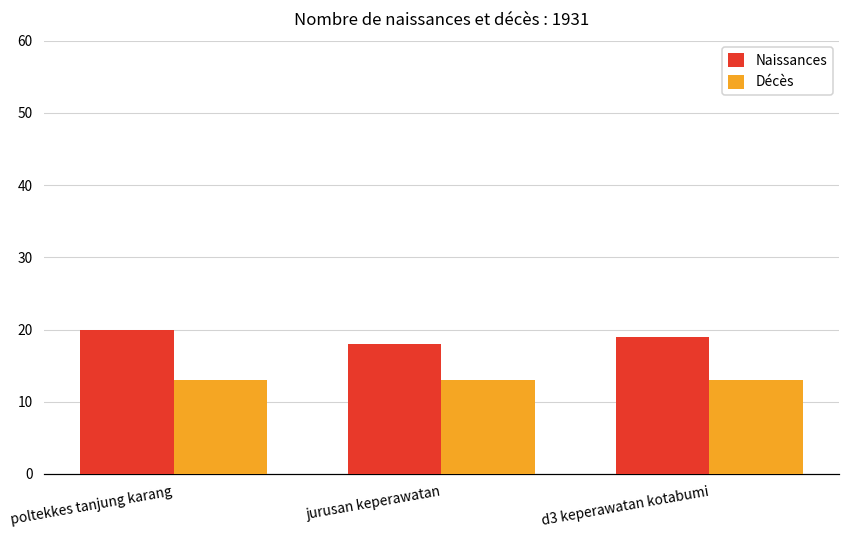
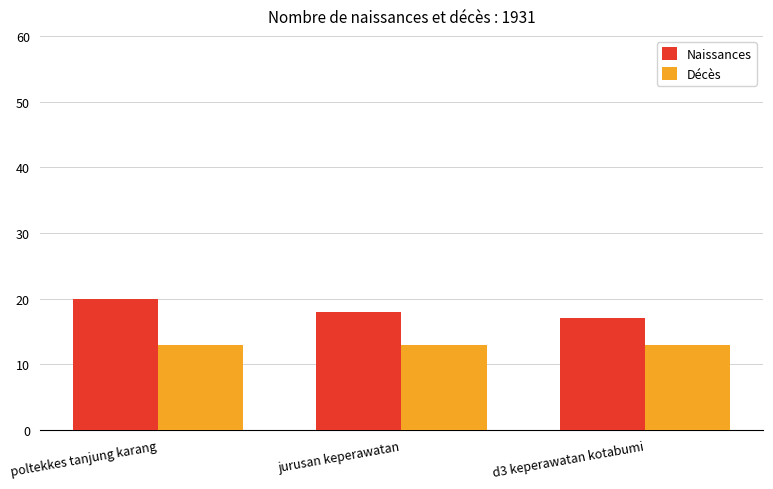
Naissances, d3 keperawatan kotabumi: 19 -> 17
